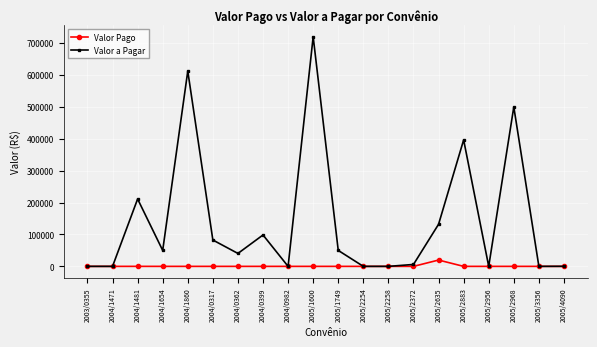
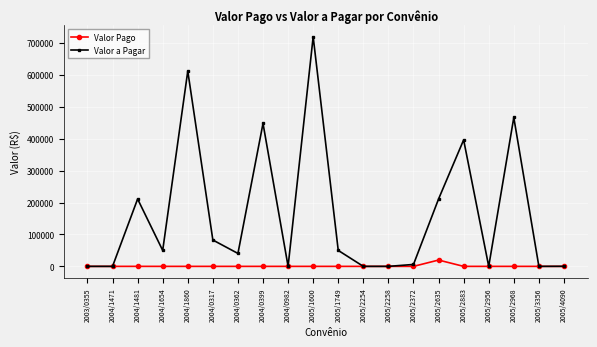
Valor a Pagar, 2004/0399: 100000 -> 450000
Valor a Pagar, 2005/2635: 130000 -> 210000
Valor a Pagar, 2005/2968: 500000 -> 470000
